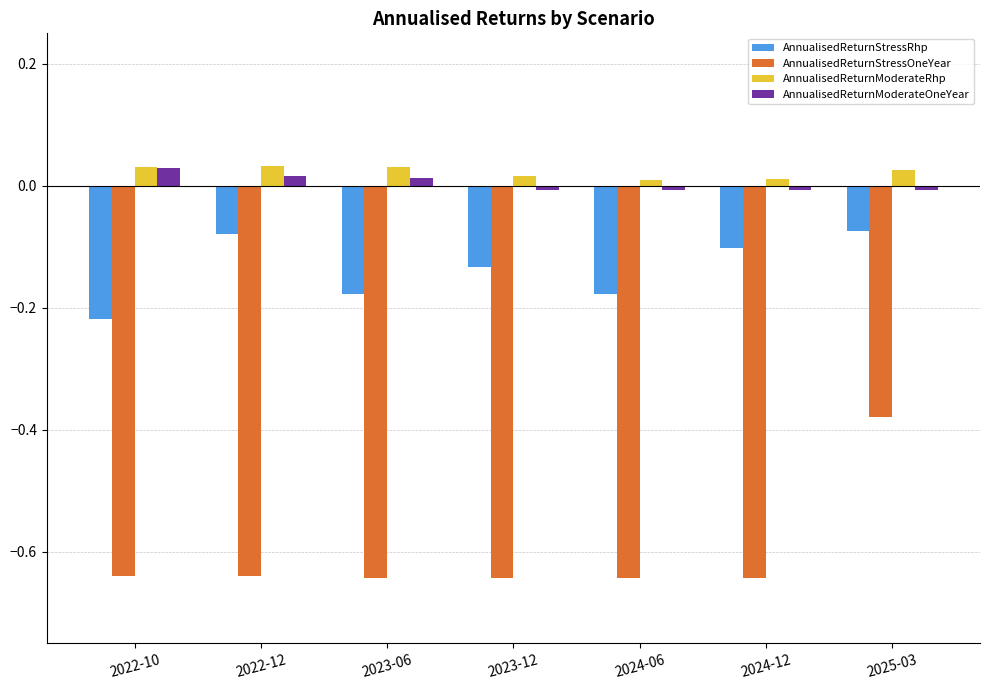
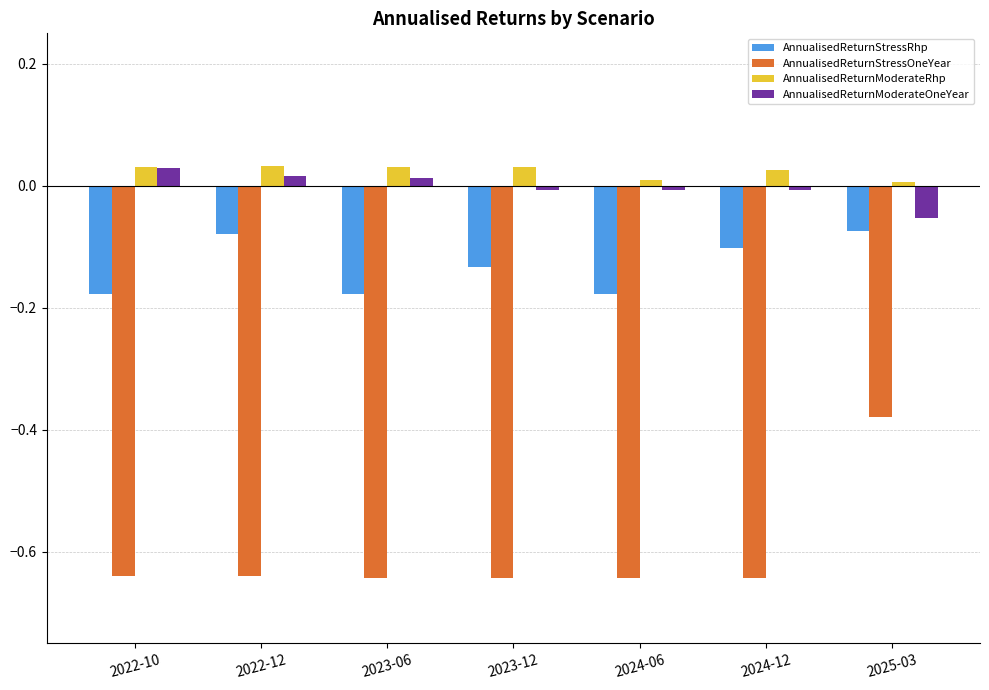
AnnualisedReturnStressRhp, 2022-10: -0.22 -> -0.18
AnnualisedReturnModerateRhp, 2023-12: 0.02 -> 0.03
AnnualisedReturnModerateRhp, 2024-12: 0.01 -> 0.03
AnnualisedReturnModerateRhp, 2025-03: 0.03 -> 0.01
AnnualisedReturnModerateOneYear, 2025-03: -0.01 -> -0.05
